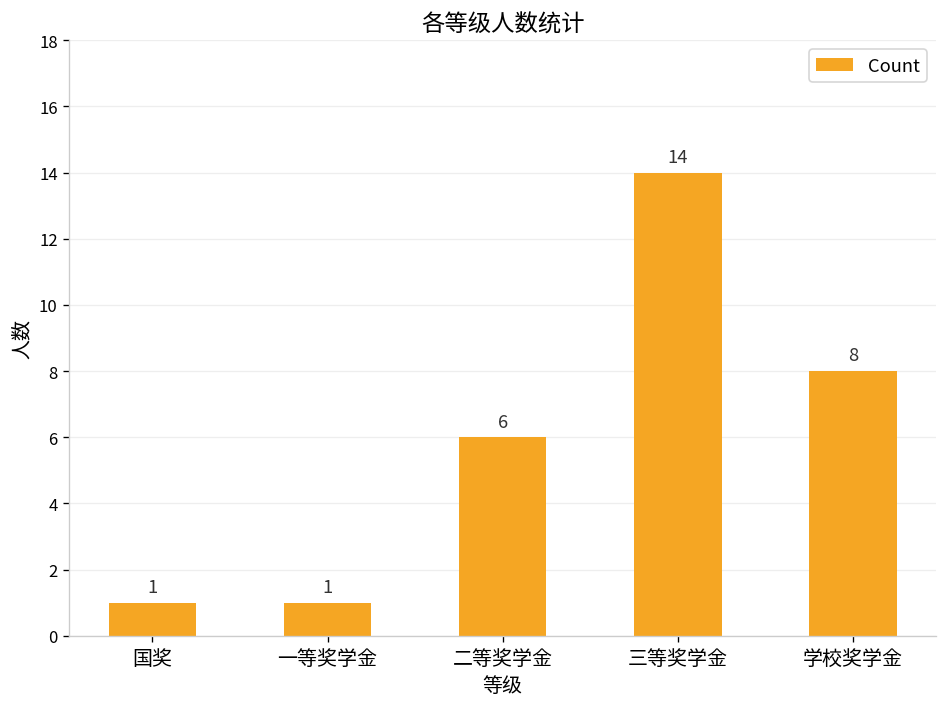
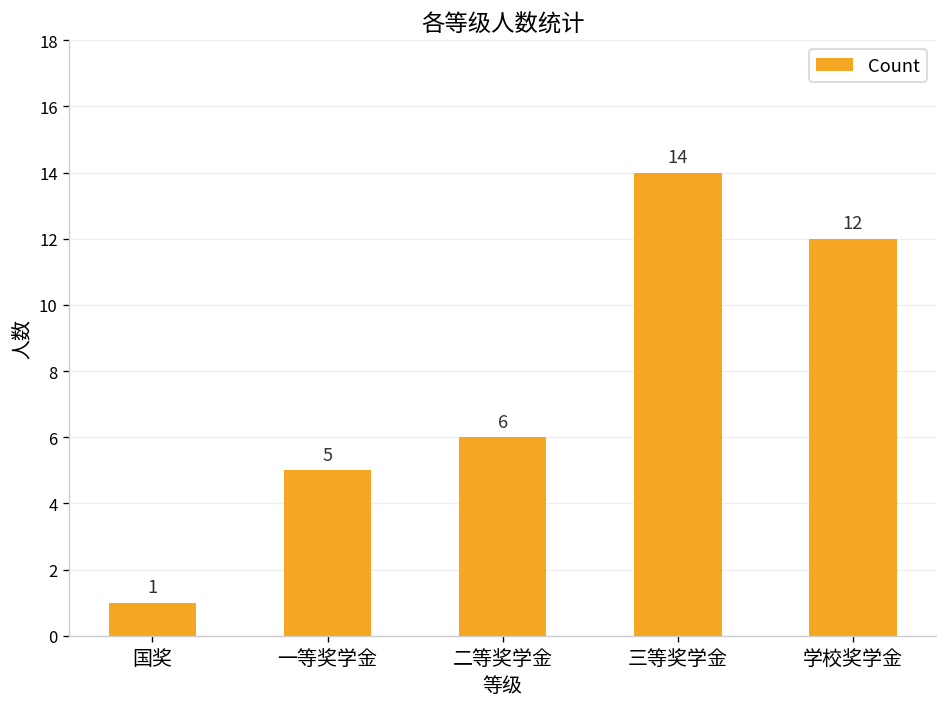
一等奖学金: 1 -> 5
学校奖学金: 8 -> 12
